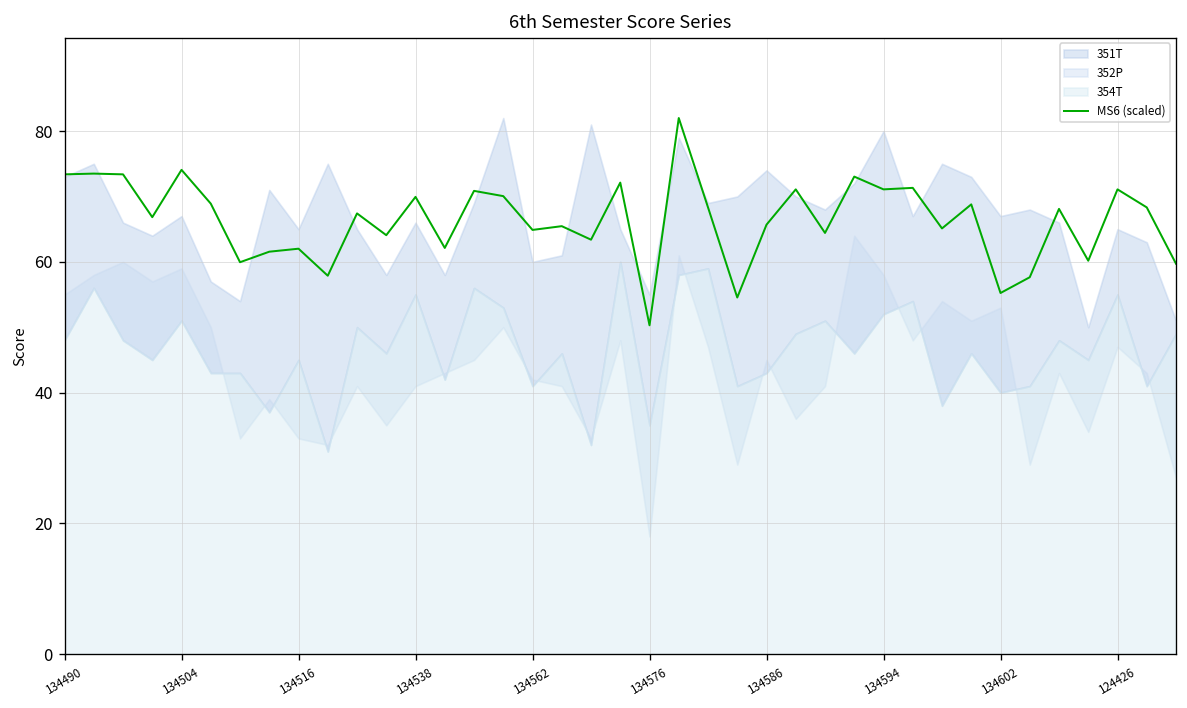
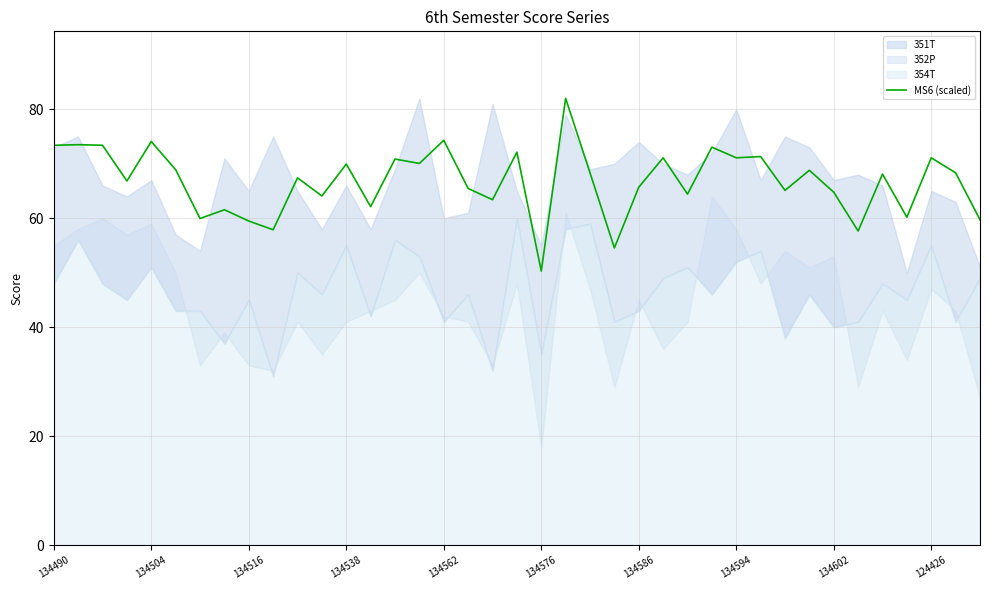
MS6 (scaled), 134516: 62 -> 59
MS6 (scaled), 134562: 65 -> 74
MS6 (scaled), 134602: 55 -> 65
